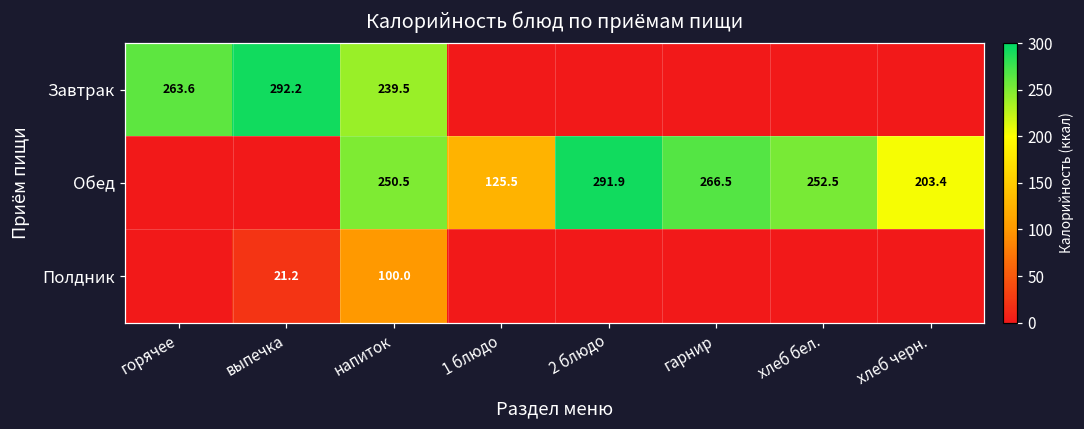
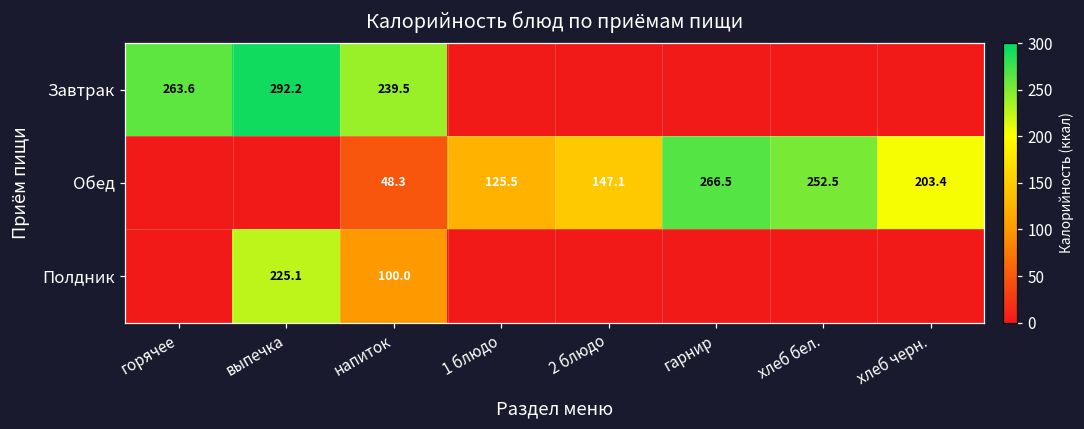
Обед, напиток: 250.5 -> 48.3
Обед, 2 блюдо: 291.9 -> 147.1
Полдник, выпечка: 21.2 -> 225.1
